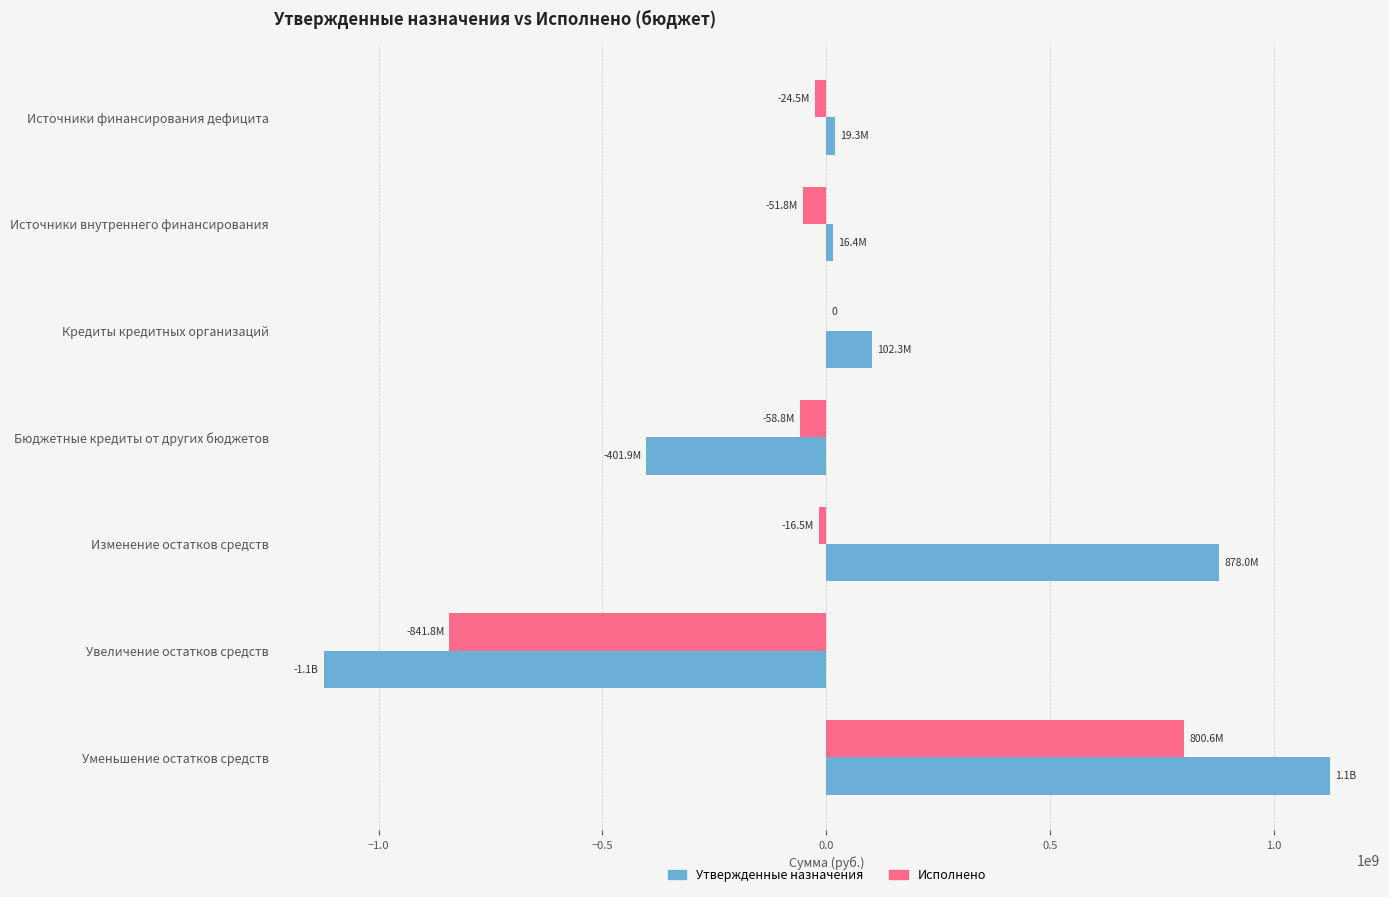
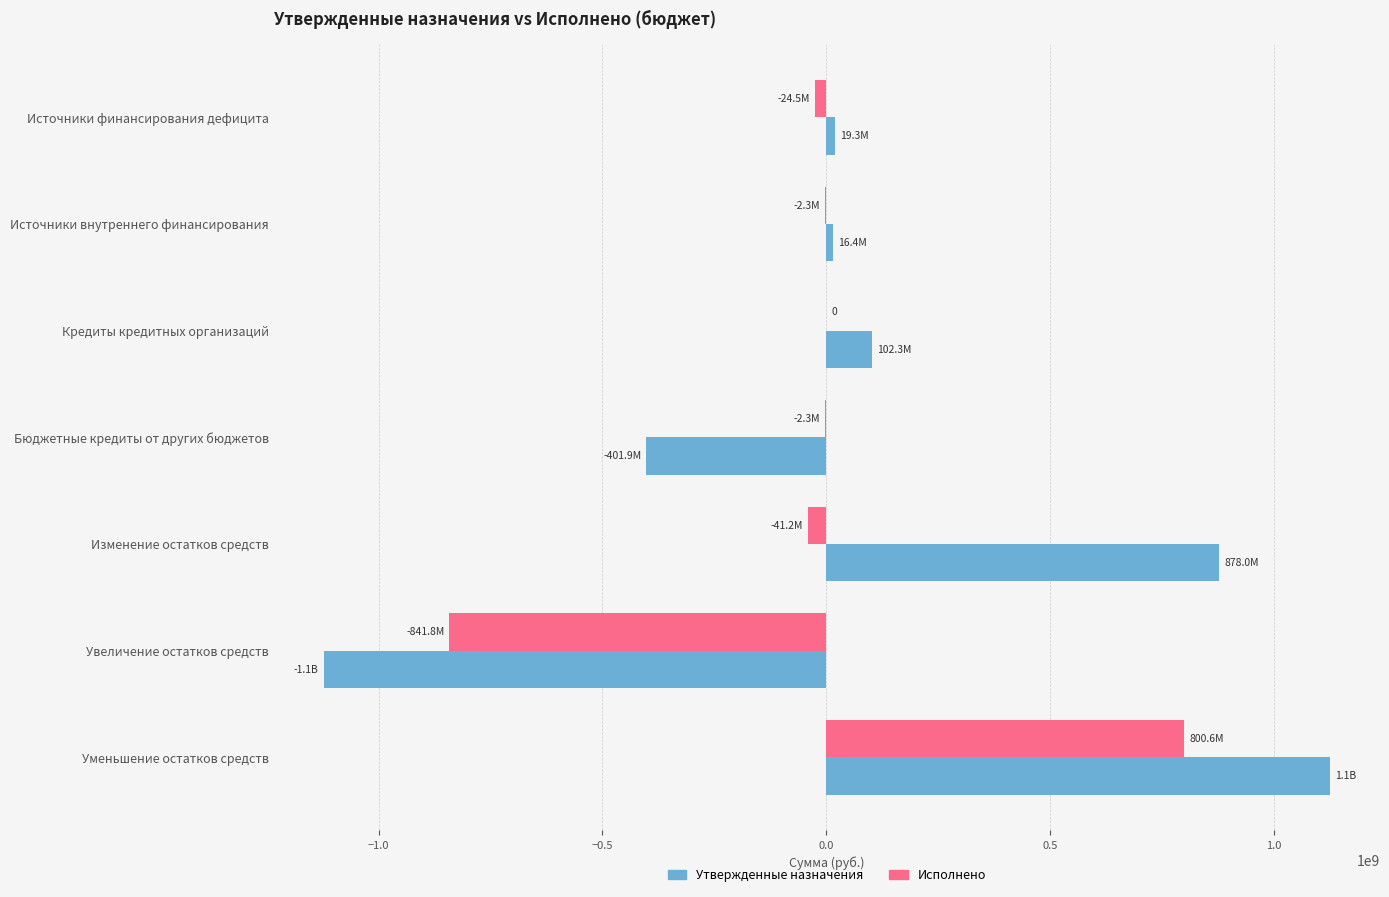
Исполнено, Источники внутреннего финансирования: -51.8M -> -2.3M
Исполнено, Бюджетные кредиты от других бюджетов: -58.8M -> -2.3M
Исполнено, Изменение остатков средств: -16.5M -> -41.2M
